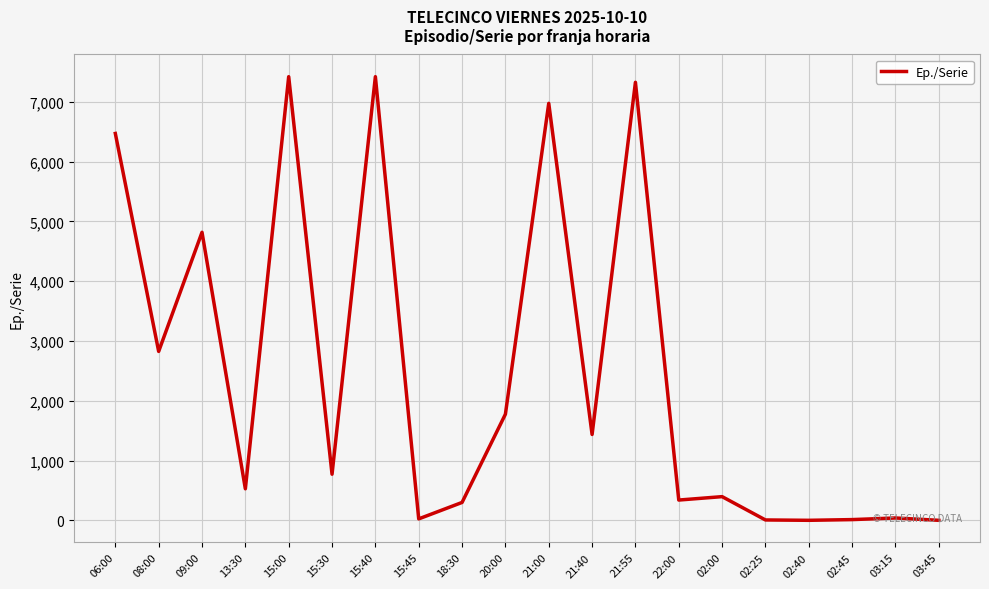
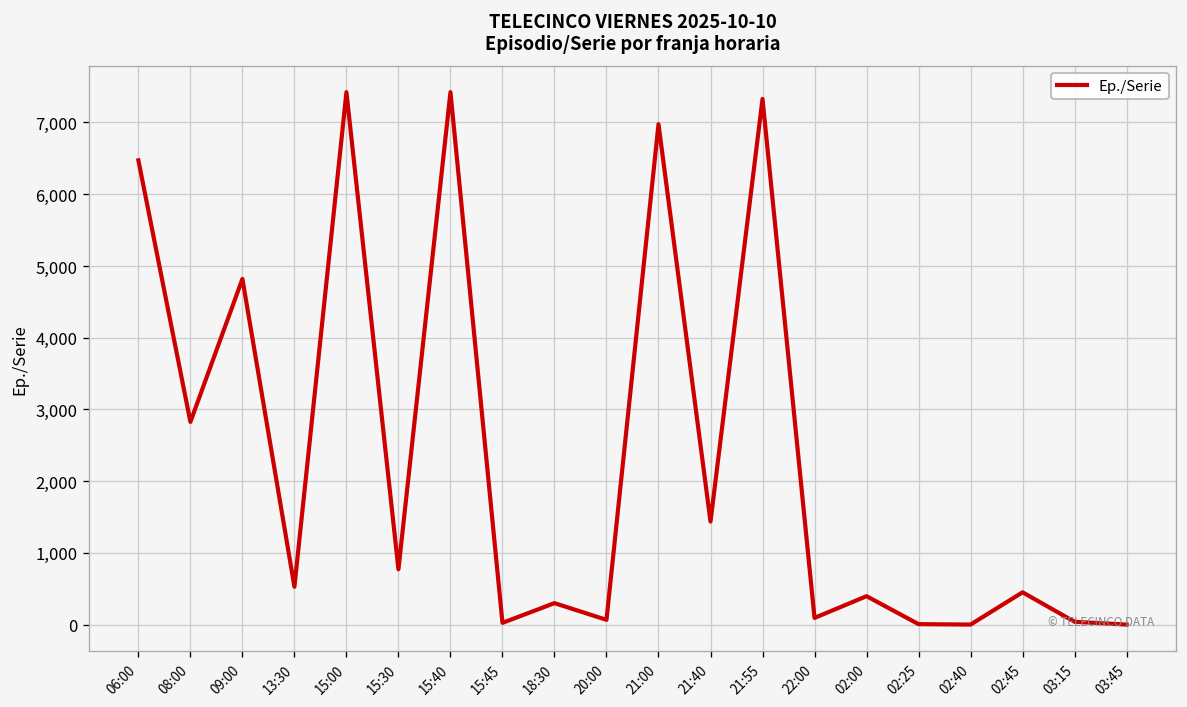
20:00: 1,800 -> 100
22:00: 300 -> 100
02:45: 0 -> 500
